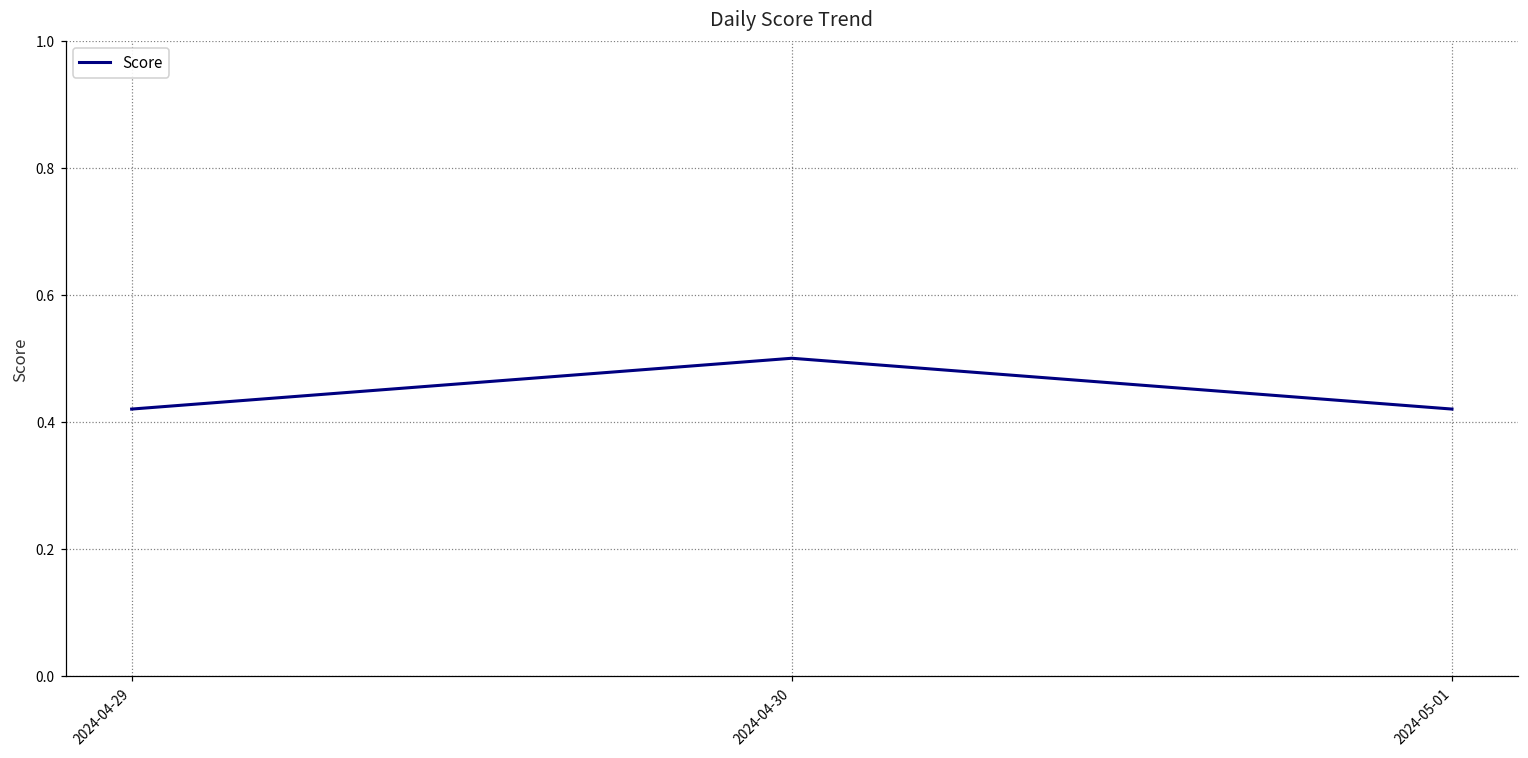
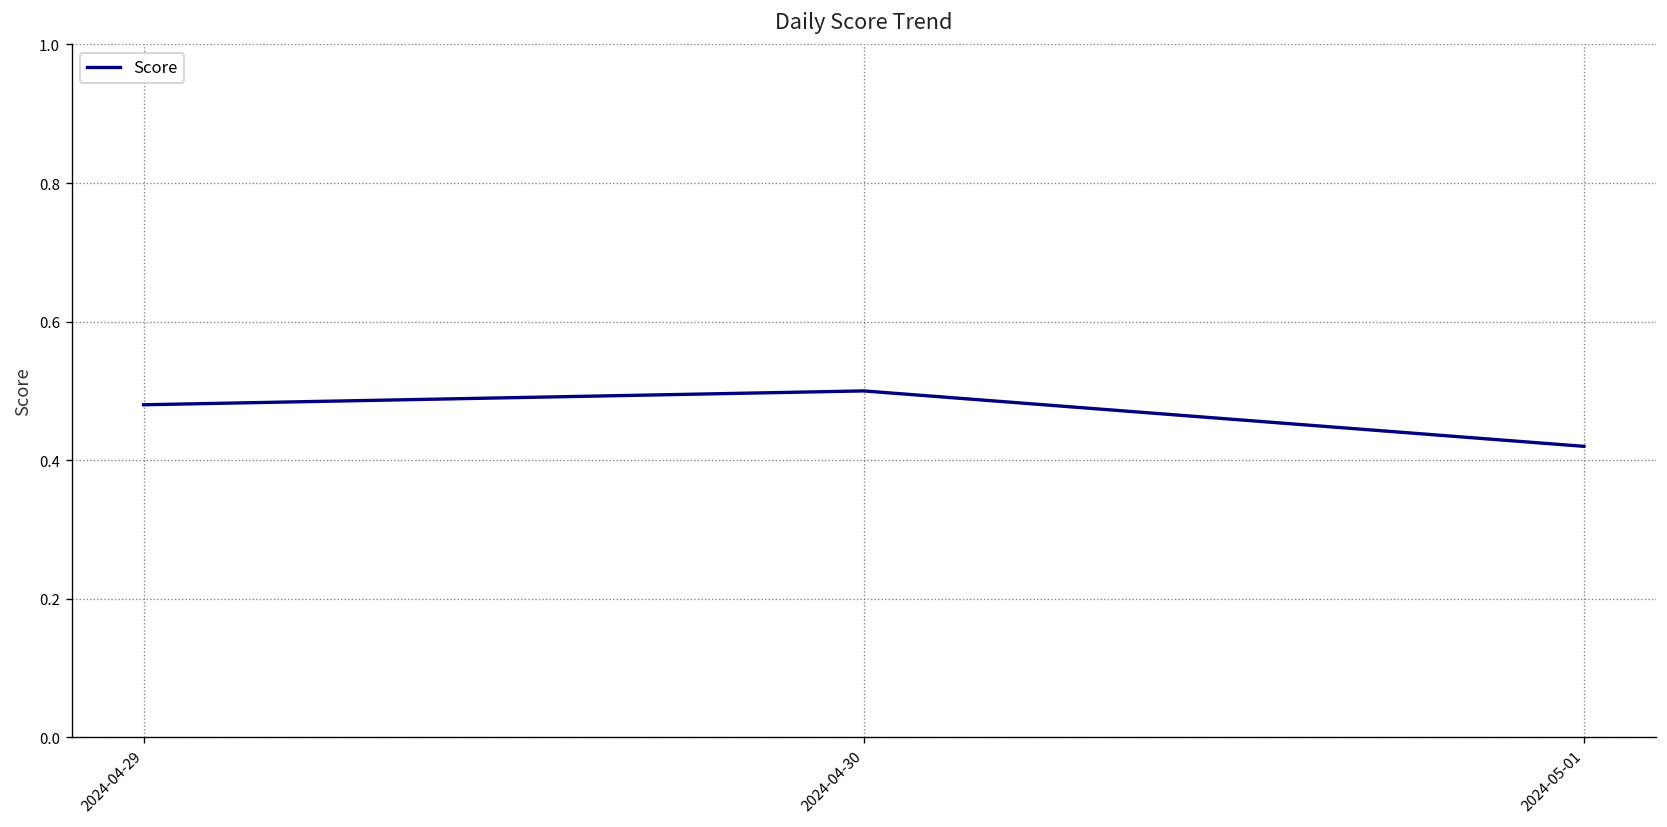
2024-04-29: 0.42 -> 0.48
